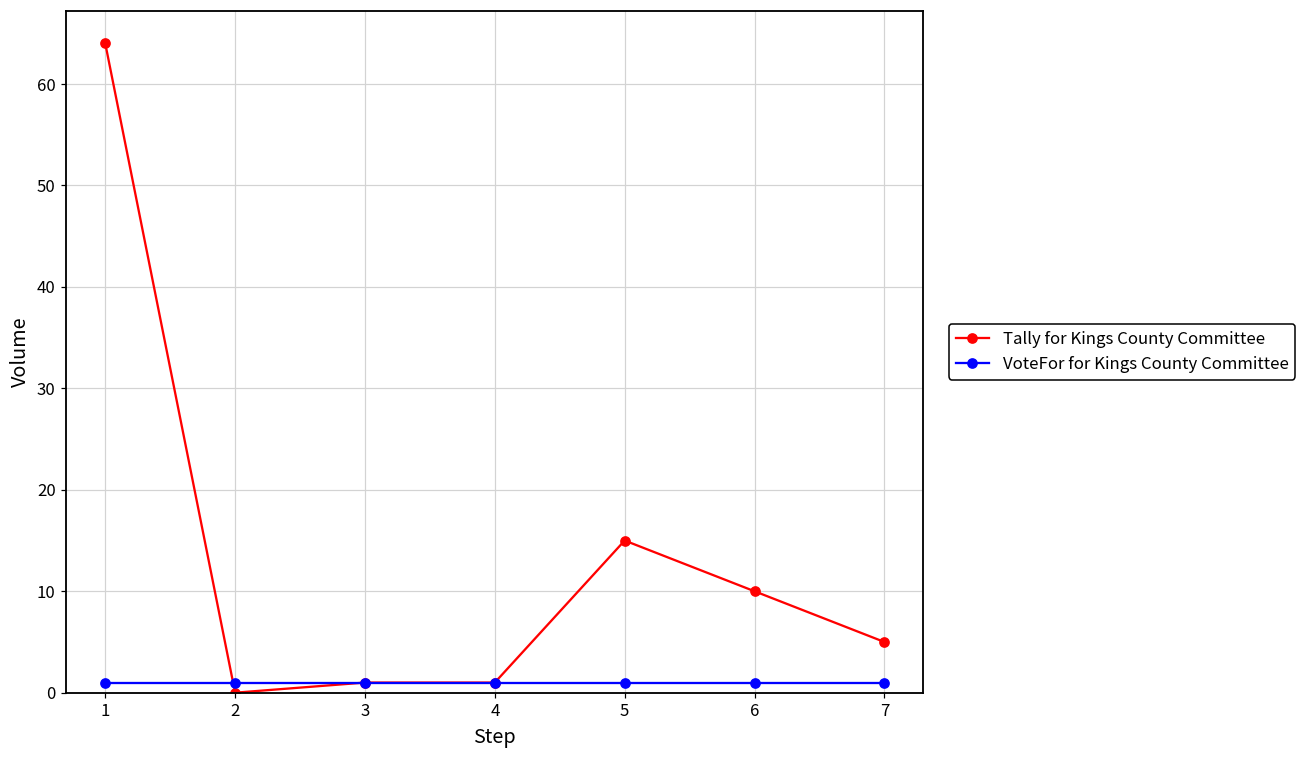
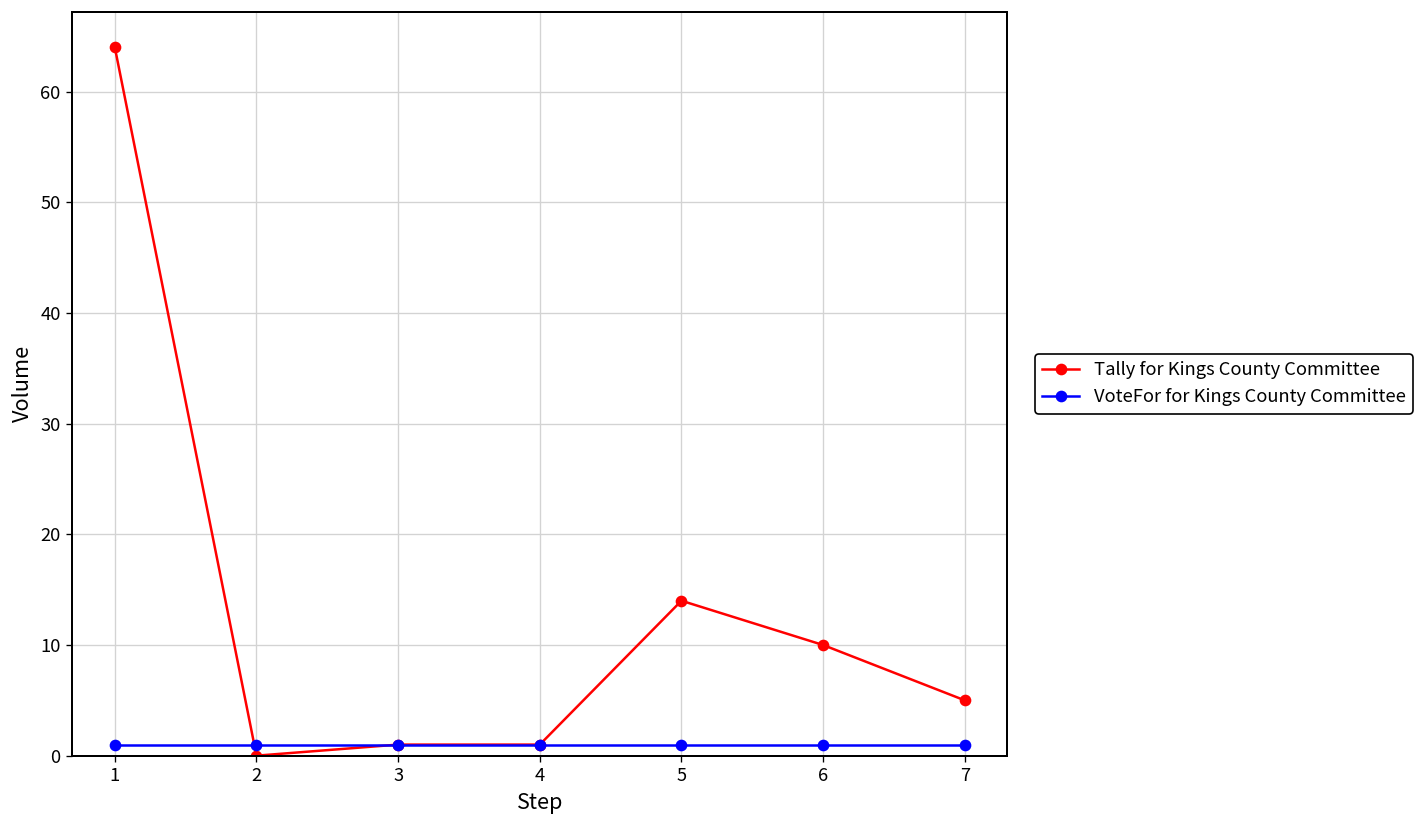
Tally for Kings County Committee, 5: 15 -> 14
